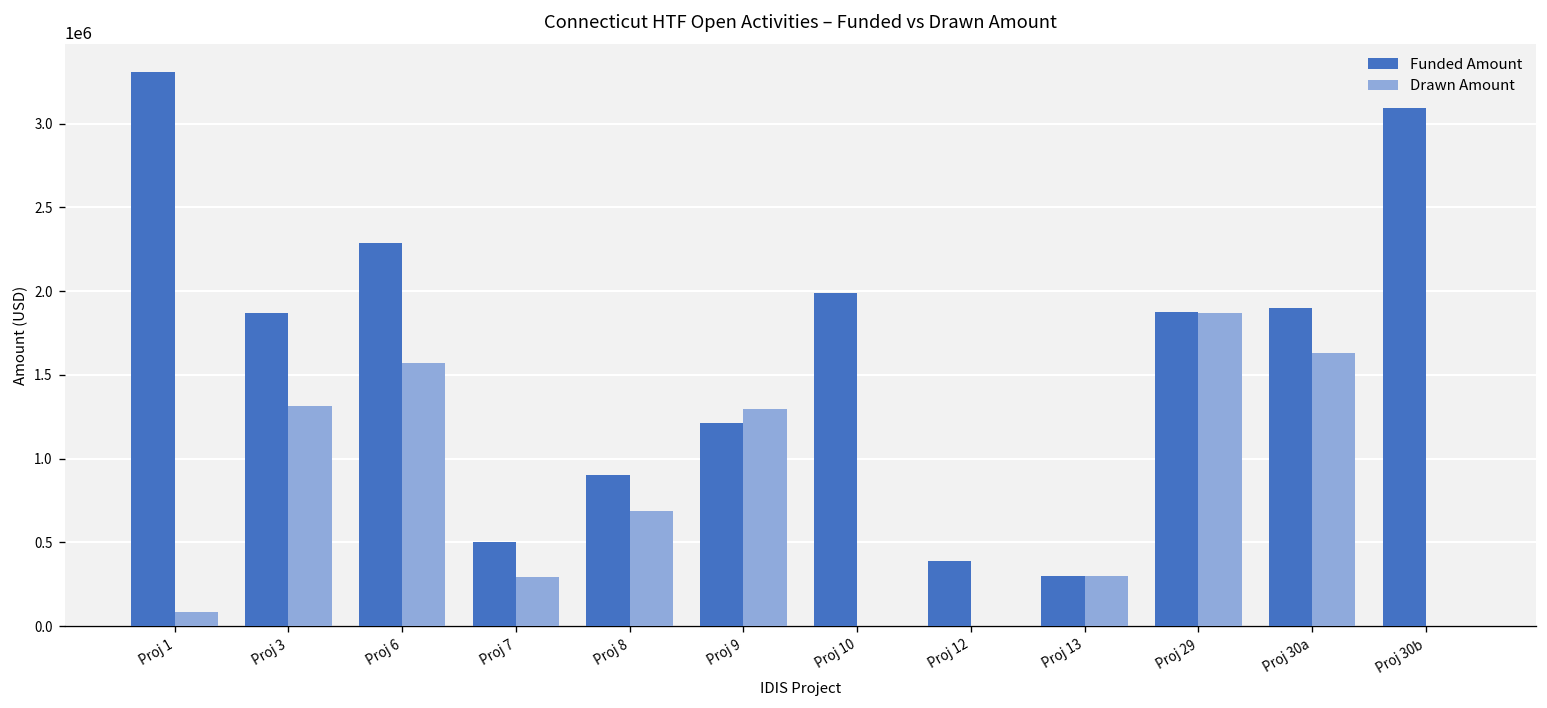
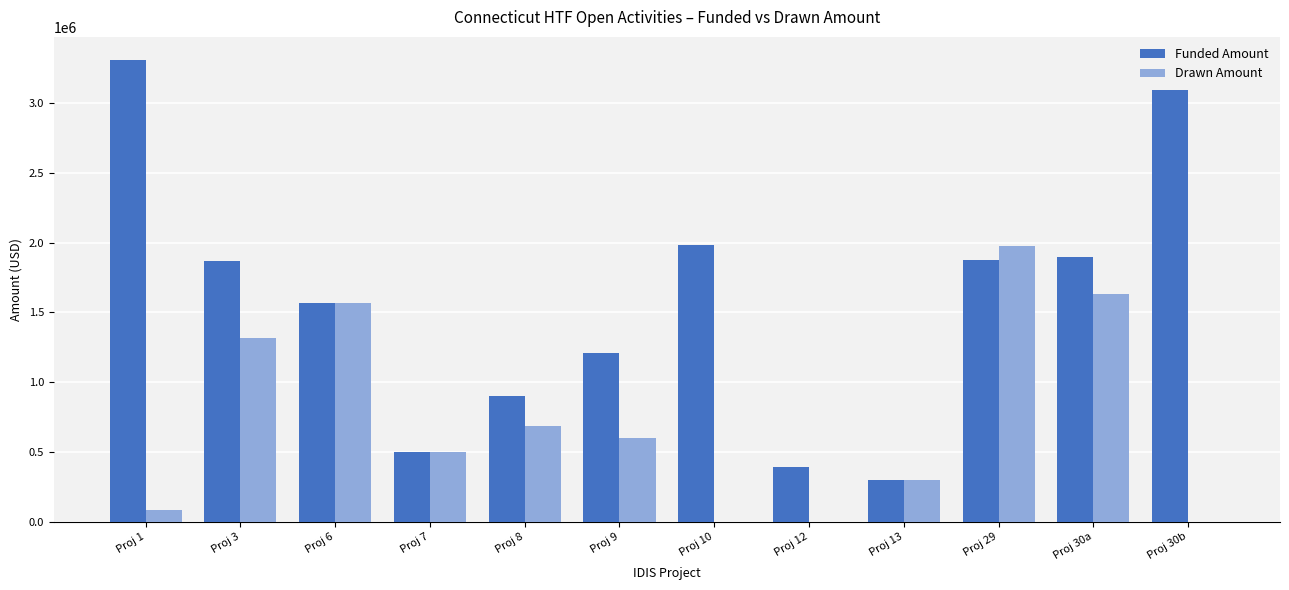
Funded Amount, Proj 6: 2280000 -> 1570000
Drawn Amount, Proj 7: 300000 -> 500000
Drawn Amount, Proj 9: 1300000 -> 600000
Drawn Amount, Proj 29: 1870000 -> 1980000
